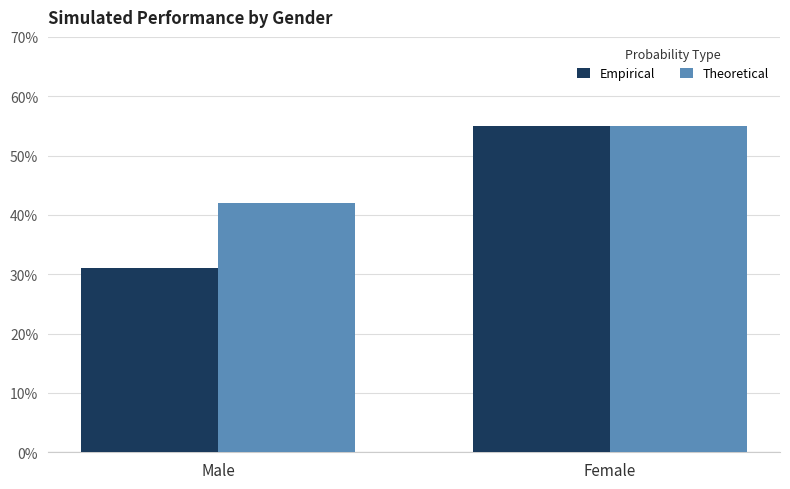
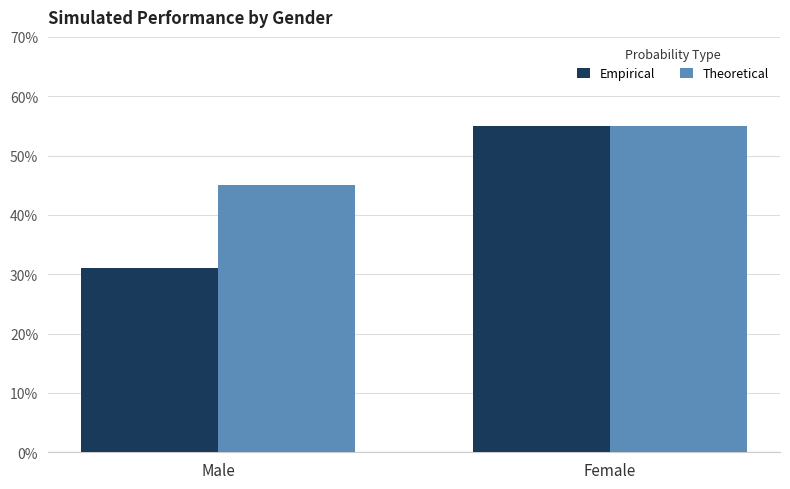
Theoretical, Male: 42% -> 45%
